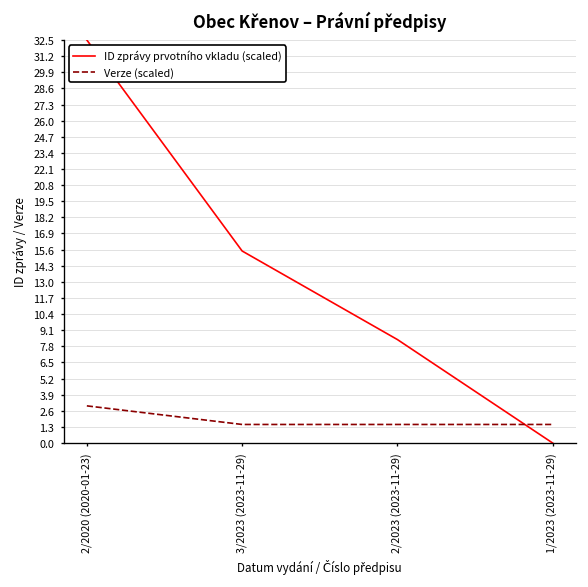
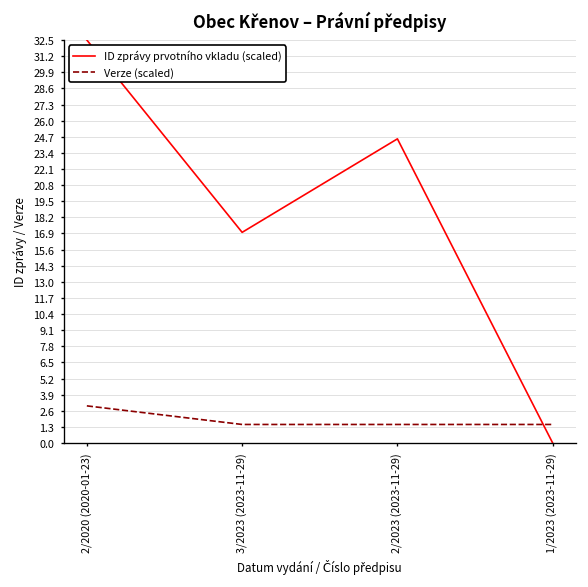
ID zprávy prvotního vkladu (scaled), 3/2023 (2023-11-29): 15.5 -> 17.0
ID zprávy prvotního vkladu (scaled), 2/2023 (2023-11-29): 8.3 -> 24.5
